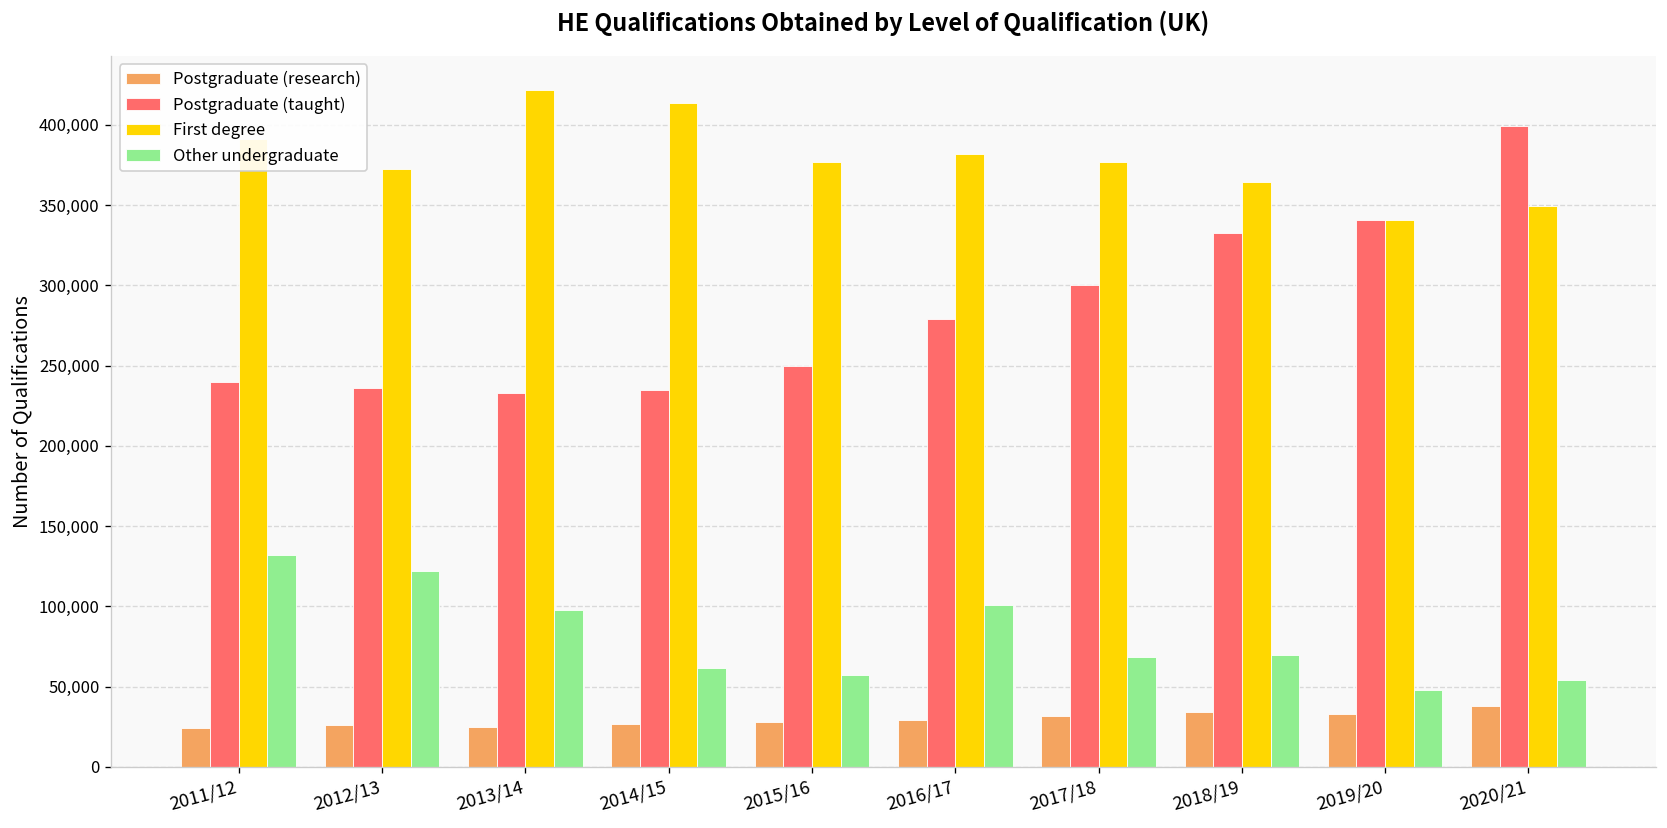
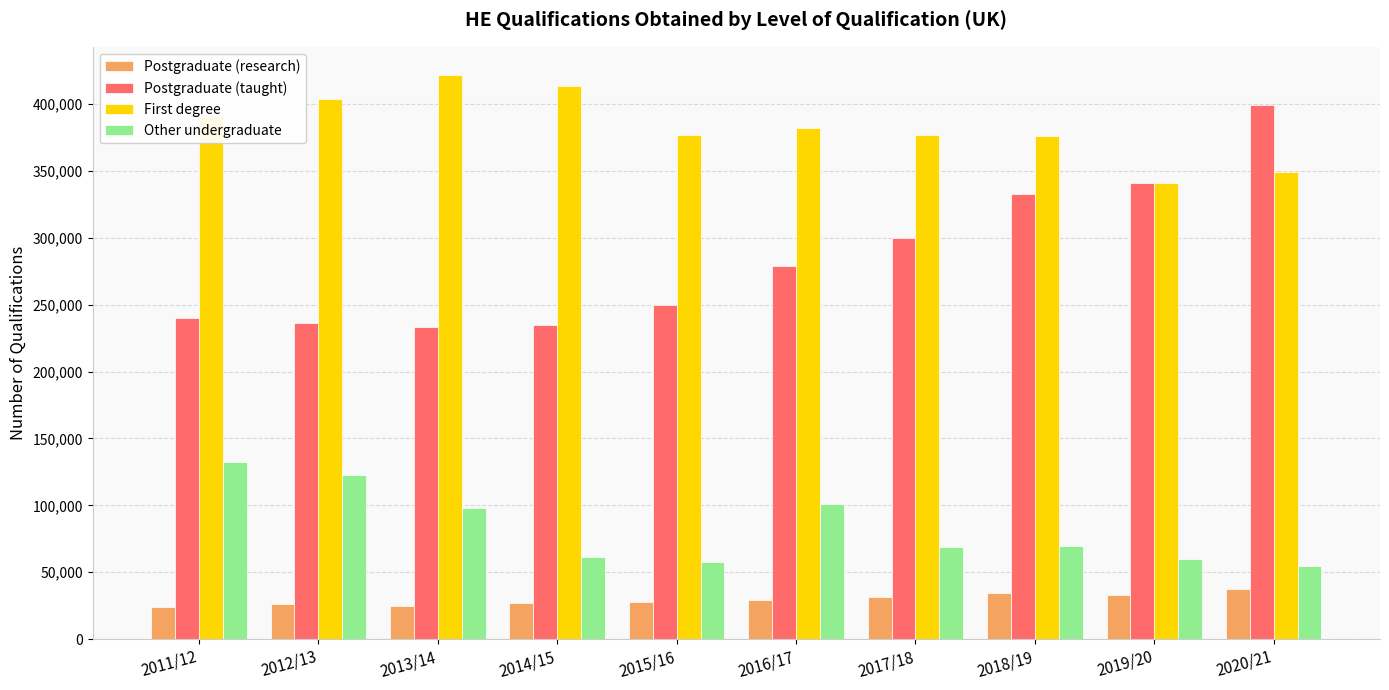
First degree, 2012/13: 372,000 -> 404,000
First degree, 2018/19: 364,000 -> 376,000
Other undergraduate, 2019/20: 48,000 -> 60,000
